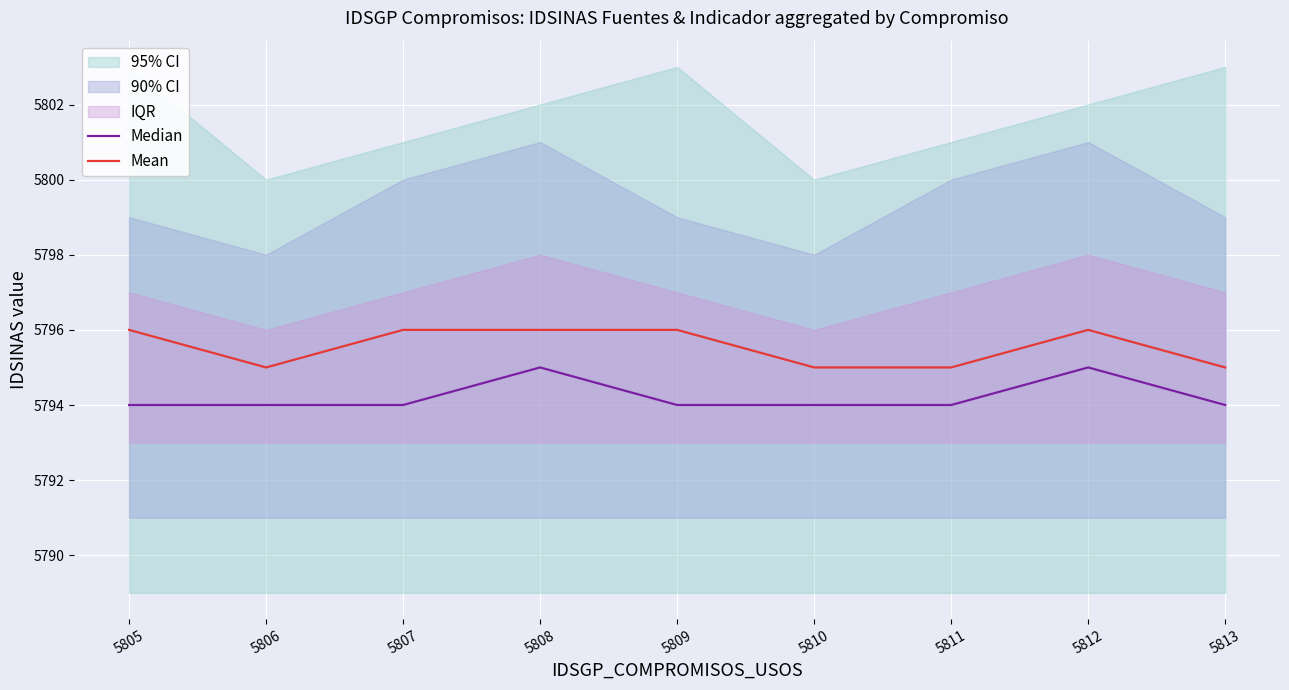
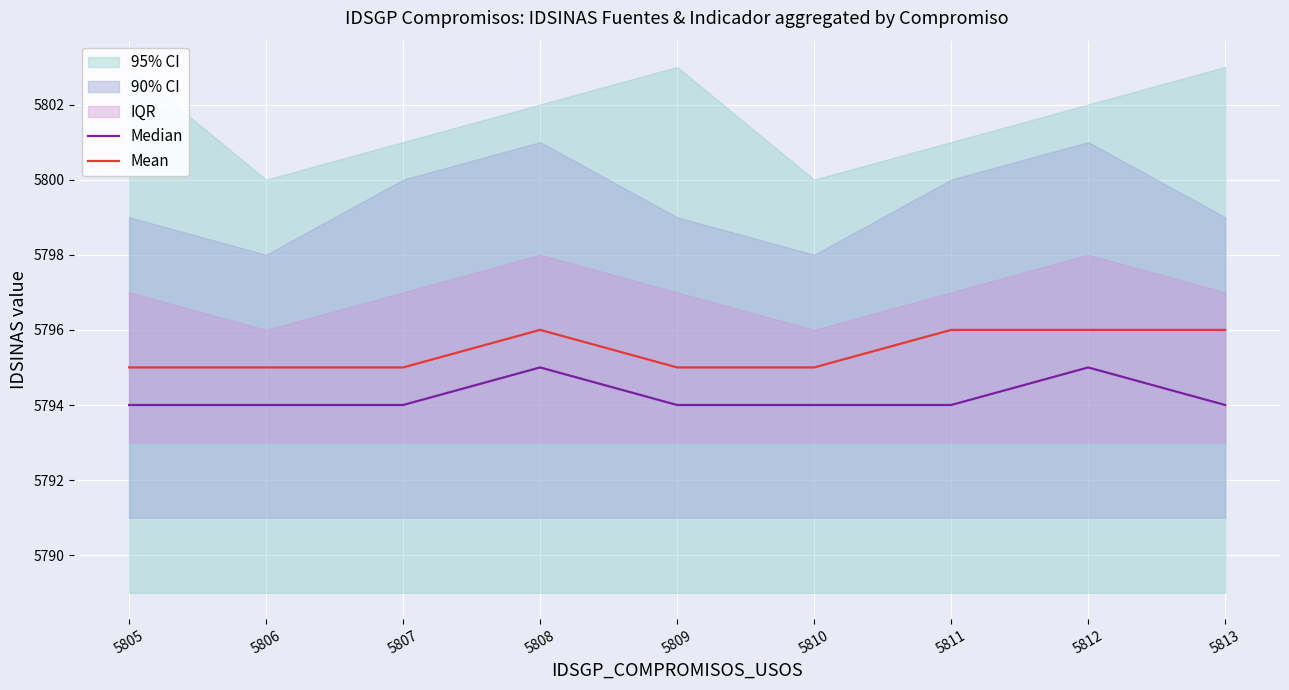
Mean, 5805: 5796 -> 5795
Mean, 5807: 5796 -> 5795
Mean, 5809: 5796 -> 5795
Mean, 5811: 5795 -> 5796
Mean, 5813: 5795 -> 5796
